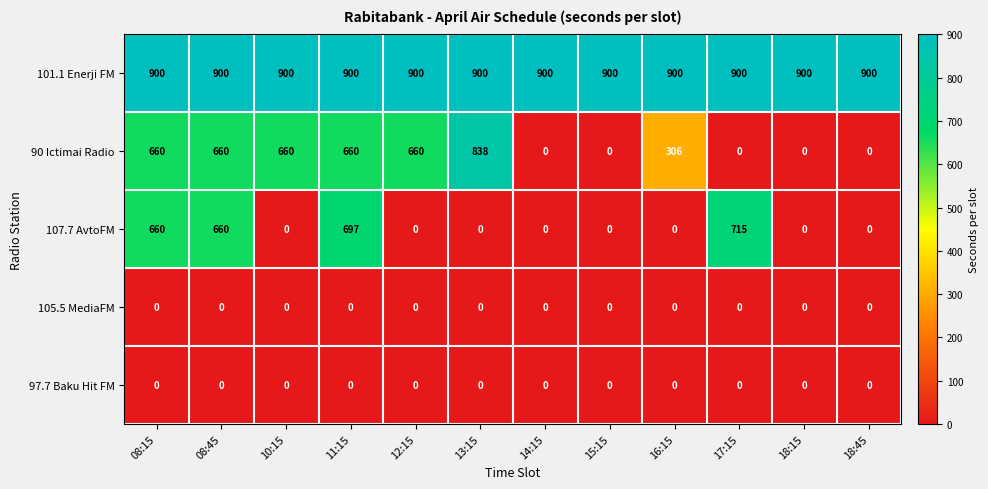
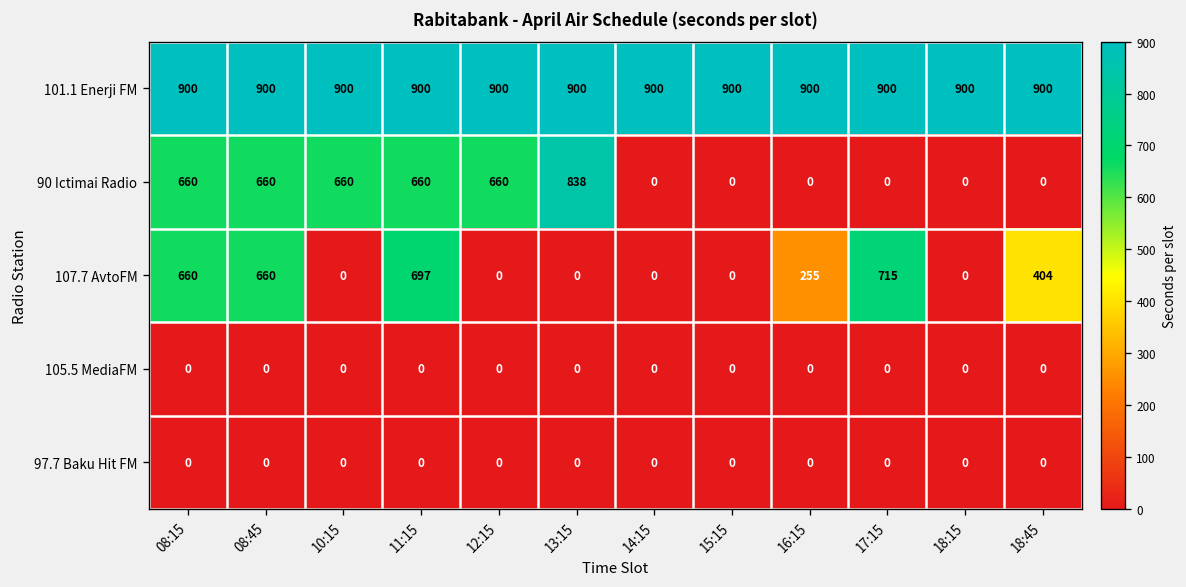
90 Ictimai Radio, 16:15: 306 -> 0
107.7 AvtoFM, 16:15: 0 -> 255
107.7 AvtoFM, 18:45: 0 -> 404
